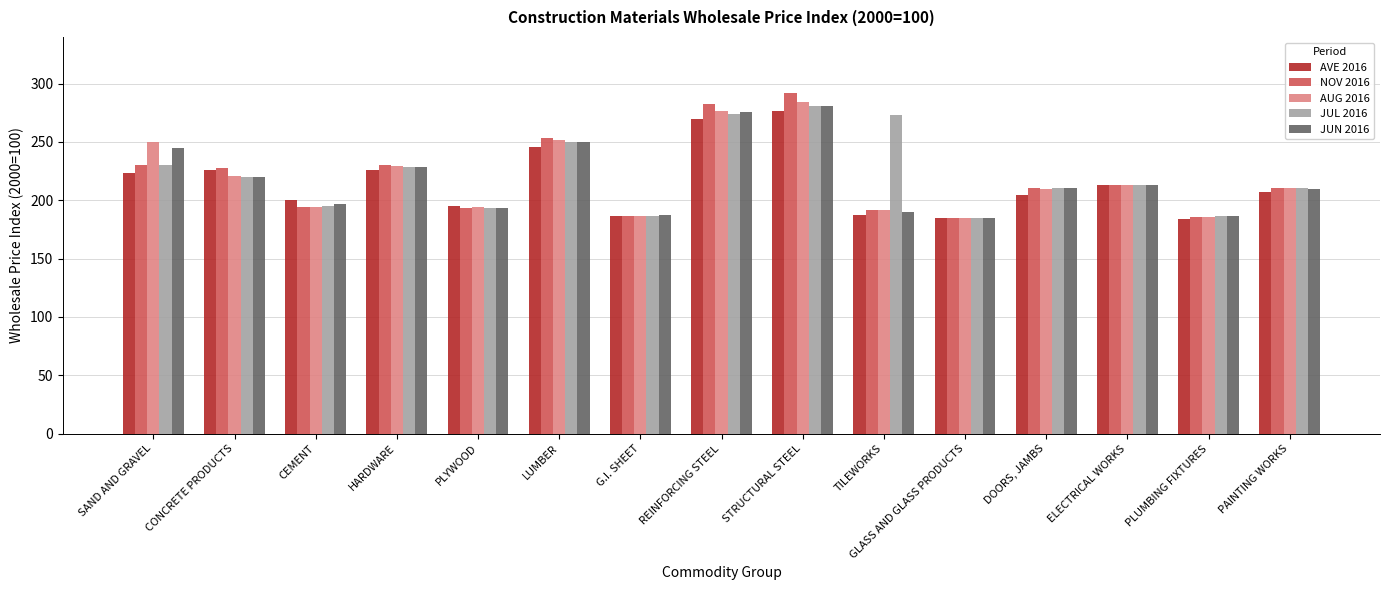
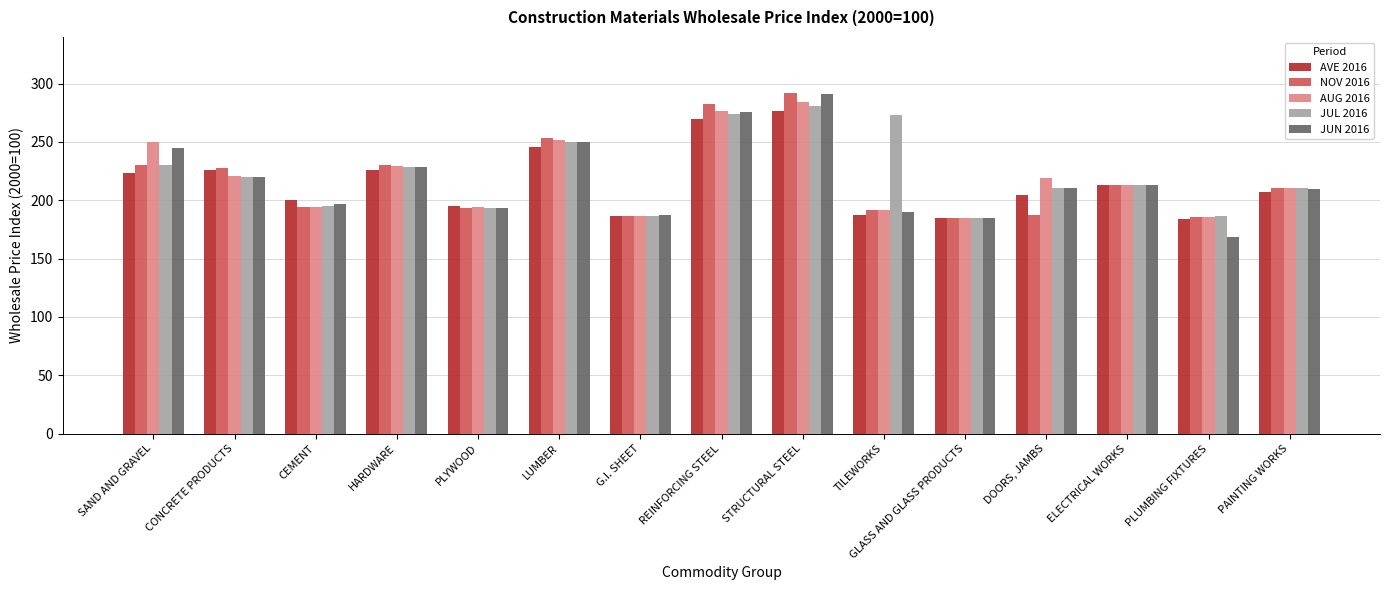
JUN 2016, STRUCTURAL STEEL: 281 -> 291
NOV 2016, DOORS, JAMBS: 211 -> 188
AUG 2016, DOORS, JAMBS: 210 -> 220
JUN 2016, PLUMBING FIXTURES: 186 -> 168
